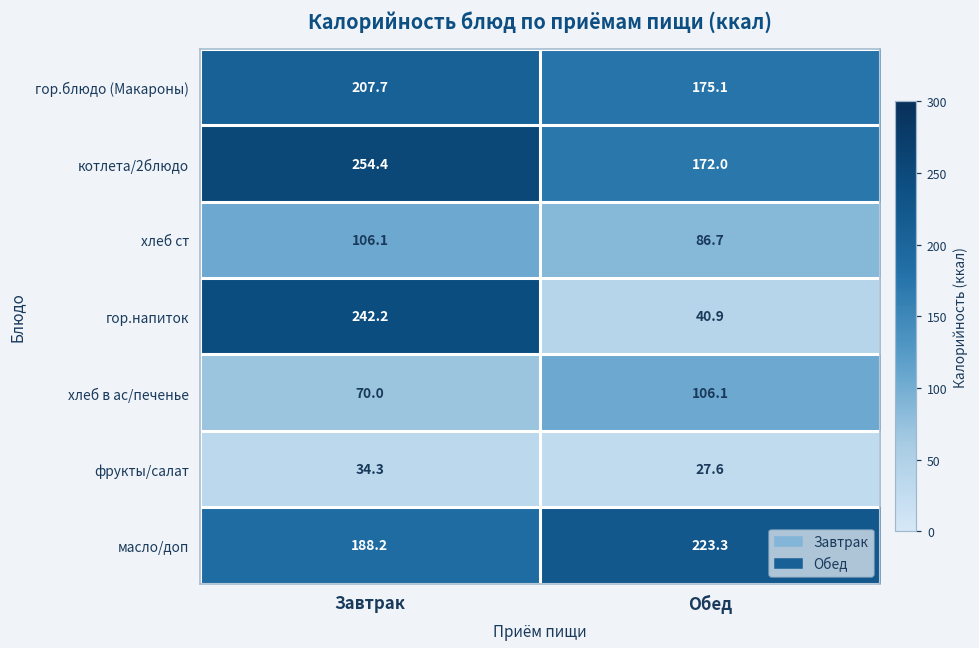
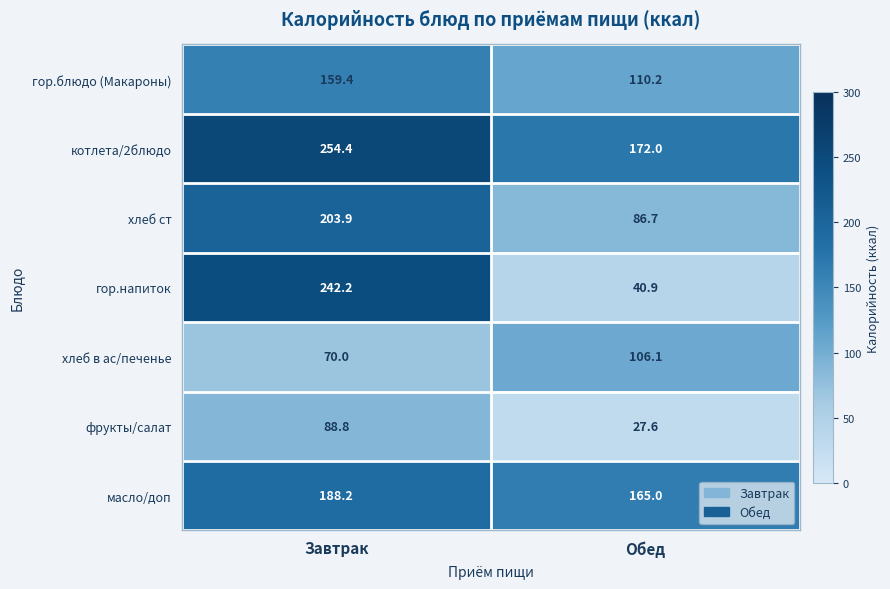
гор.блюдо (Макароны), Завтрак: 207.7 -> 159.4
гор.блюдо (Макароны), Обед: 175.1 -> 110.2
хлеб ст, Завтрак: 106.1 -> 203.9
фрукты/салат, Завтрак: 34.3 -> 88.8
масло/доп, Обед: 223.3 -> 165.0
